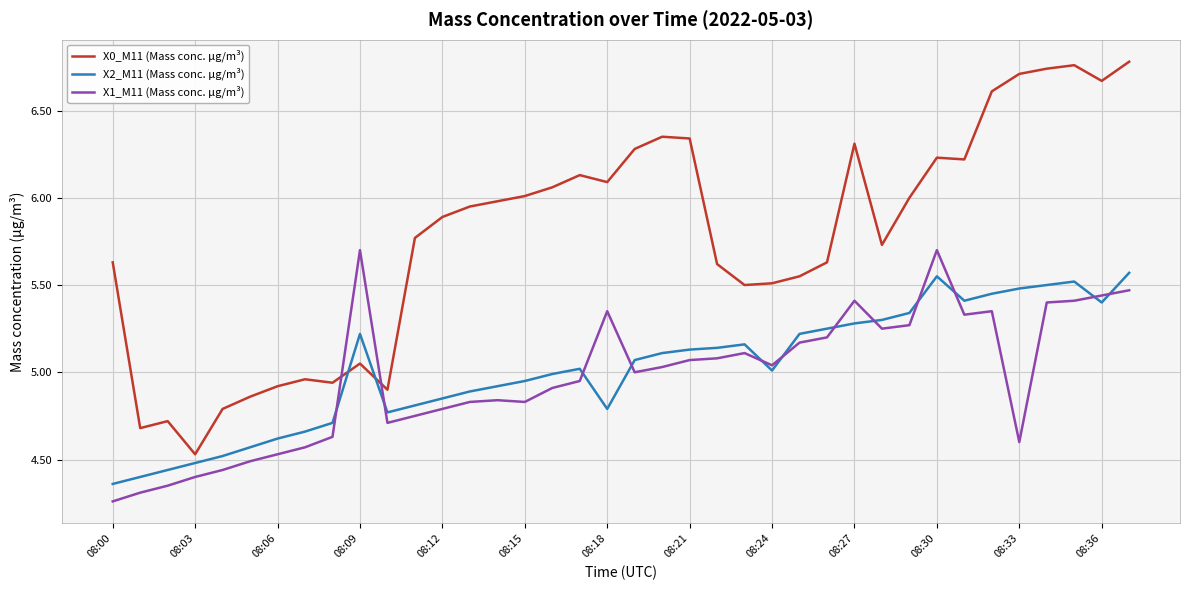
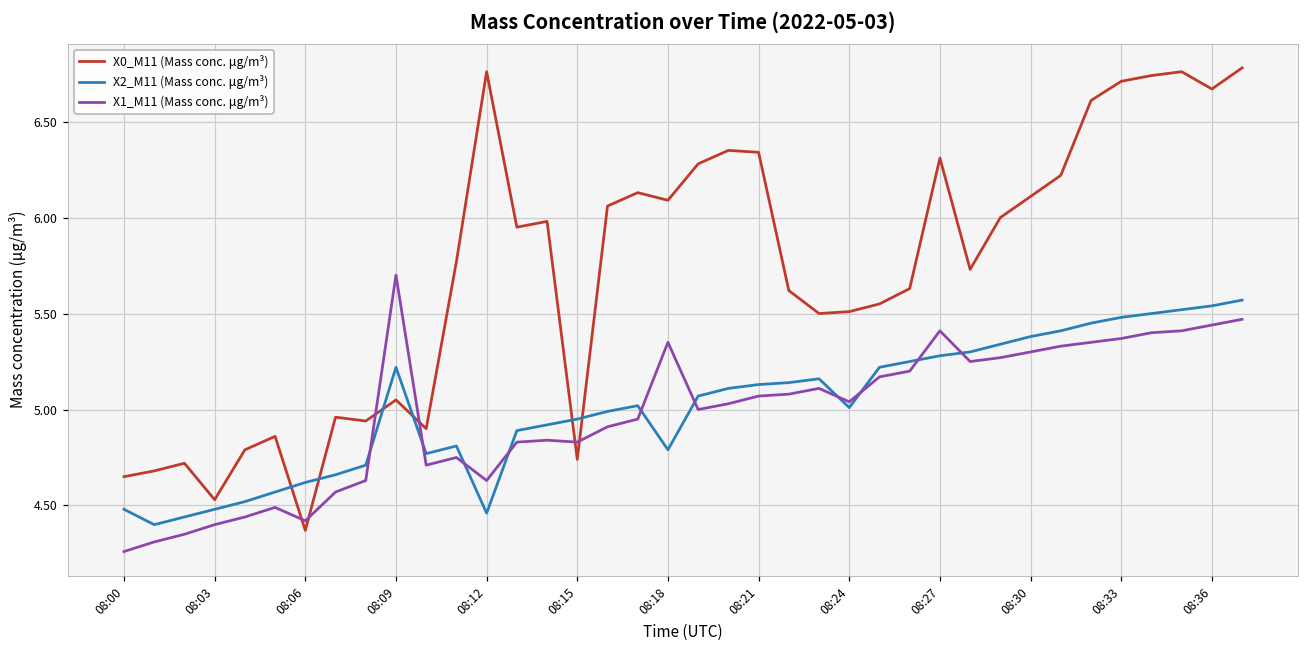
X0_M11 (Mass conc. μg/m³), 08:00: 5.63 -> 4.65
X2_M11 (Mass conc. μg/m³), 08:00: 4.36 -> 4.48
X0_M11 (Mass conc. μg/m³), 08:06: 4.92 -> 4.37
X1_M11 (Mass conc. μg/m³), 08:06: 4.53 -> 4.42
X0_M11 (Mass conc. μg/m³), 08:12: 5.89 -> 6.76
X2_M11 (Mass conc. μg/m³), 08:12: 4.85 -> 4.46
X1_M11 (Mass conc. μg/m³), 08:12: 4.79 -> 4.63
X0_M11 (Mass conc. μg/m³), 08:15: 6.01 -> 4.74
X0_M11 (Mass conc. μg/m³), 08:30: 6.23 -> 6.11
X2_M11 (Mass conc. μg/m³), 08:30: 5.55 -> 5.38
X1_M11 (Mass conc. μg/m³), 08:30: 5.7 -> 5.3
X1_M11 (Mass conc. μg/m³), 08:33: 4.60 -> 5.37
X2_M11 (Mass conc. μg/m³), 08:36: 5.40 -> 5.54
